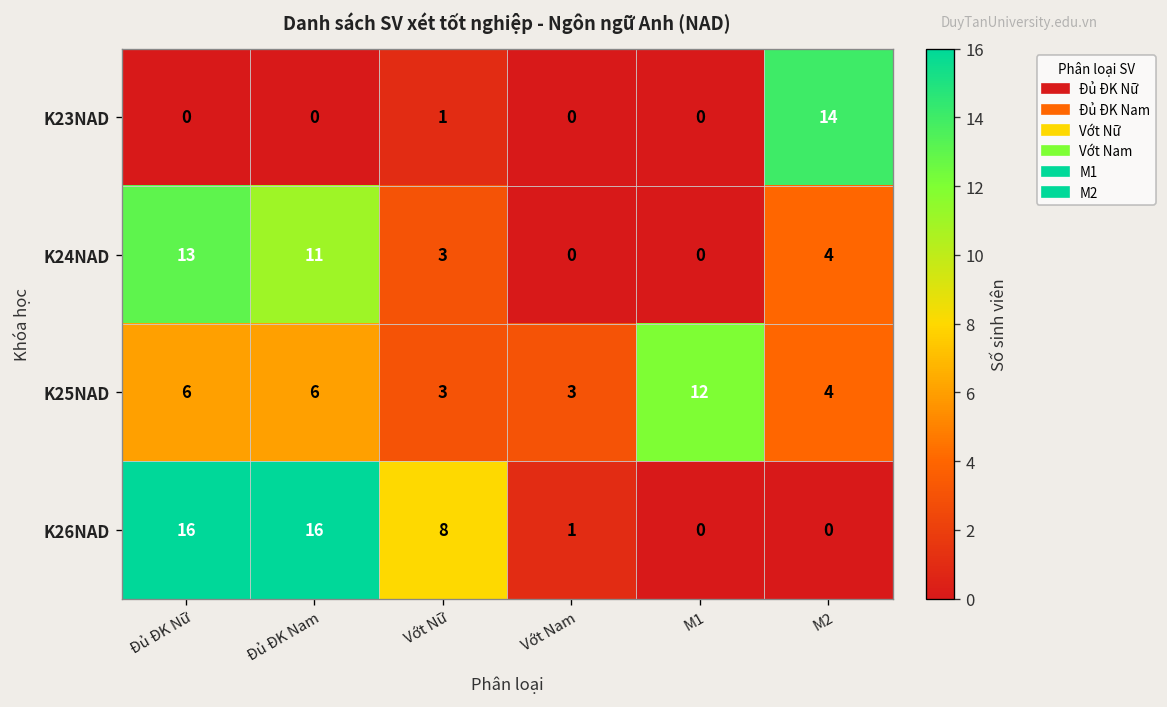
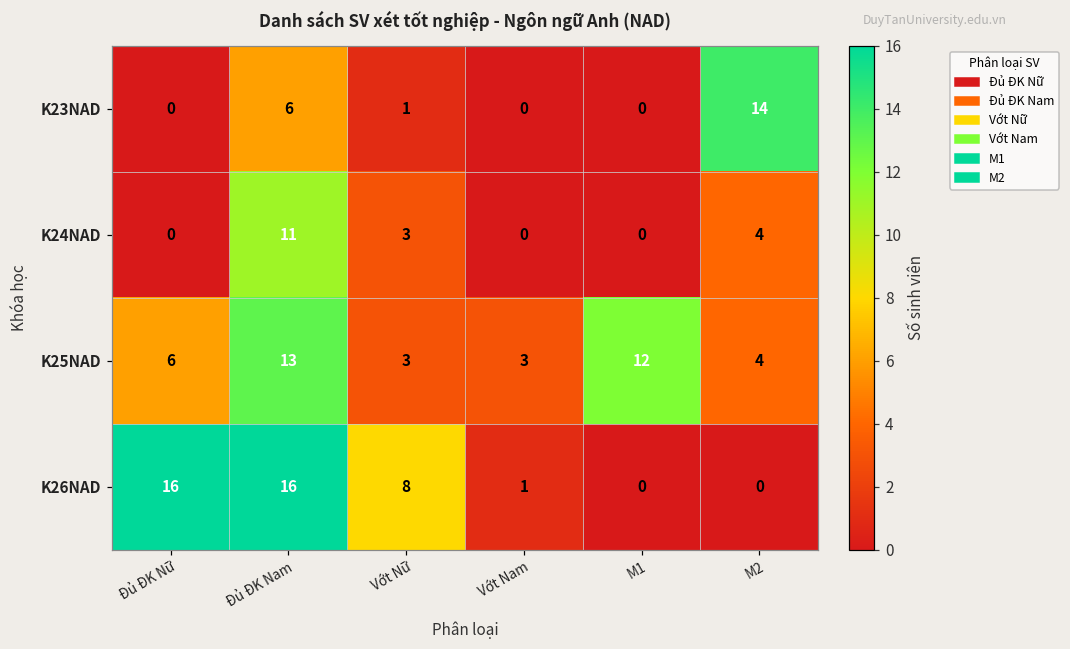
K23NAD, Đủ ĐK Nam: 0 -> 6
K24NAD, Đủ ĐK Nữ: 13 -> 0
K25NAD, Đủ ĐK Nam: 6 -> 13
